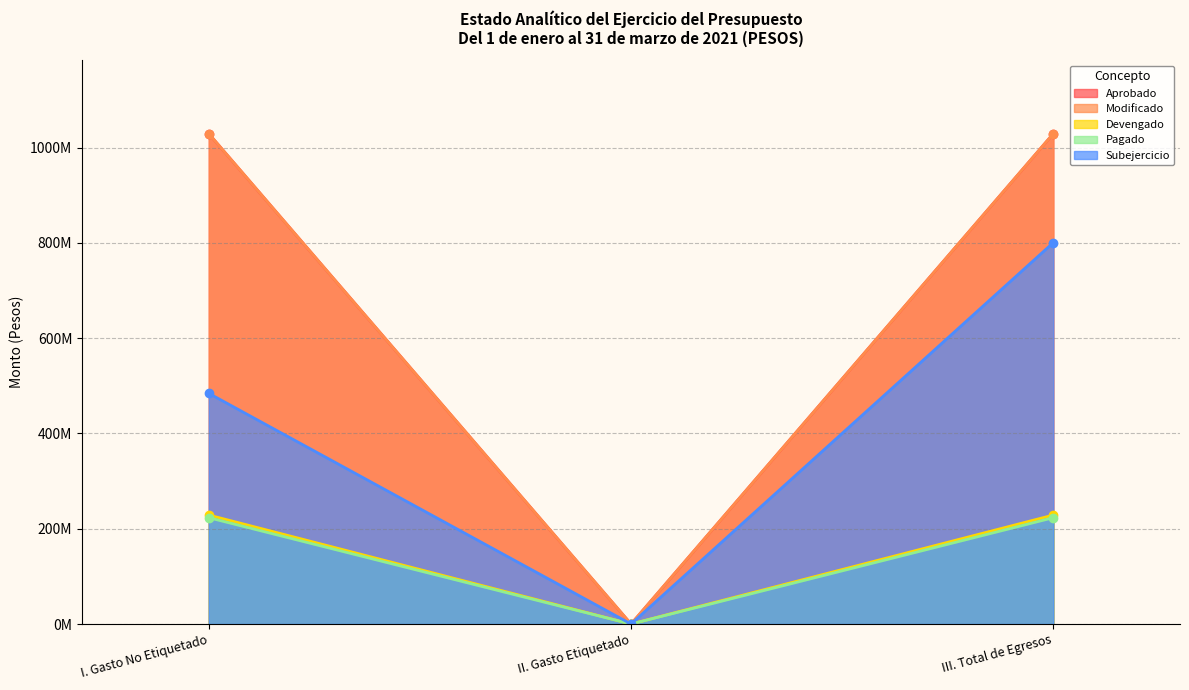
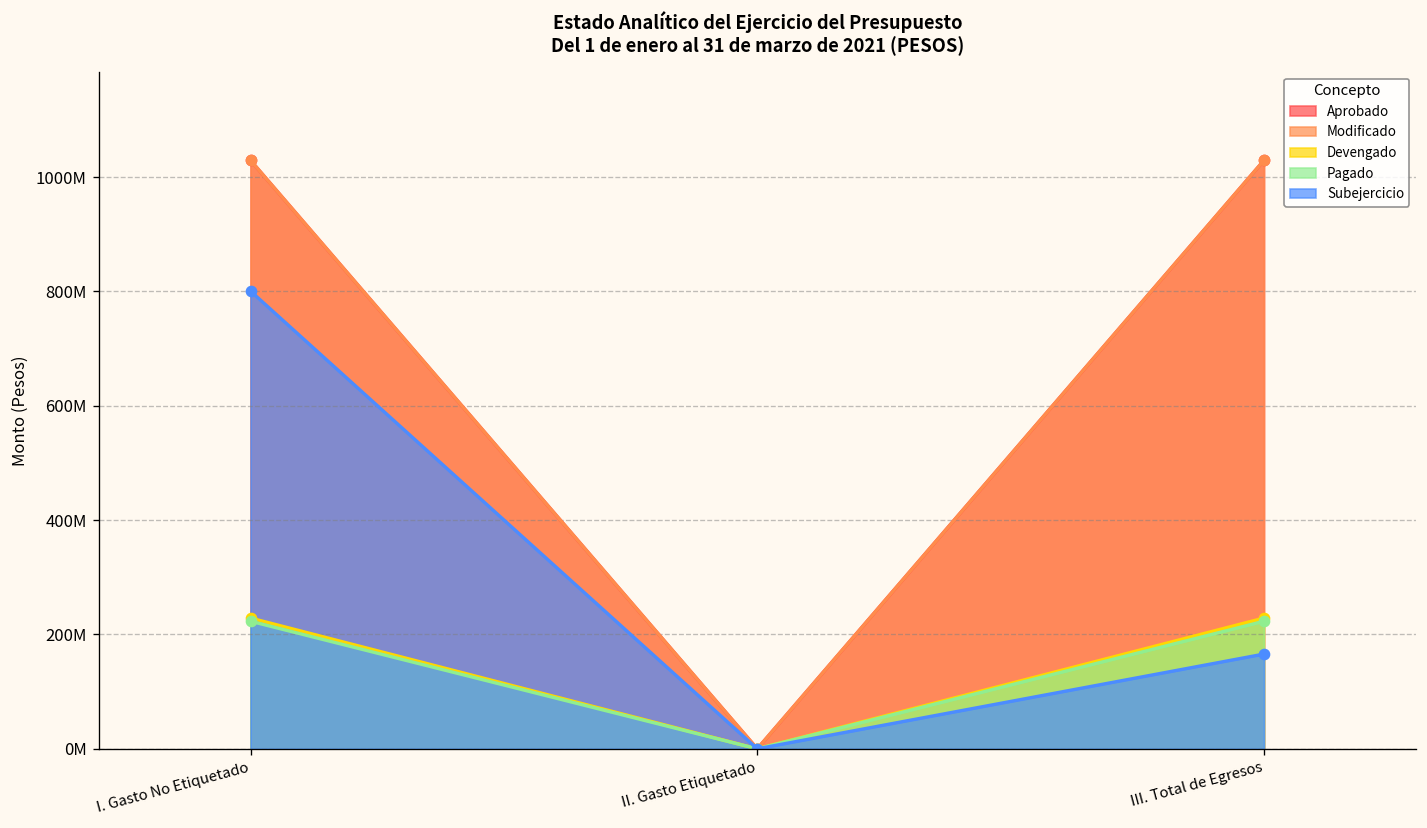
Subejercicio, I. Gasto No Etiquetado: 480000000 -> 800000000
Subejercicio, III. Total de Egresos: 800000000 -> 170000000
